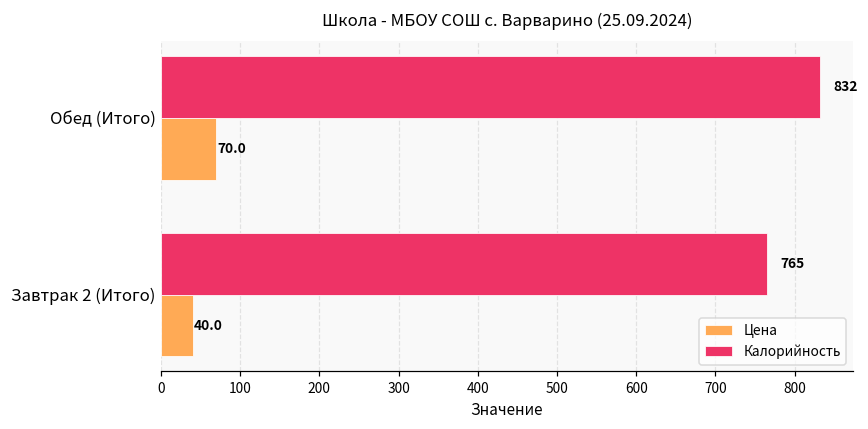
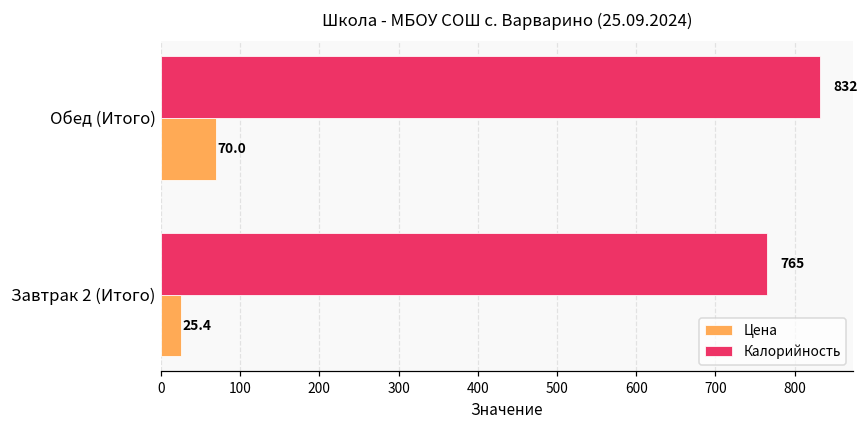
Цена, Завтрак 2 (Итого): 40.0 -> 25.4
